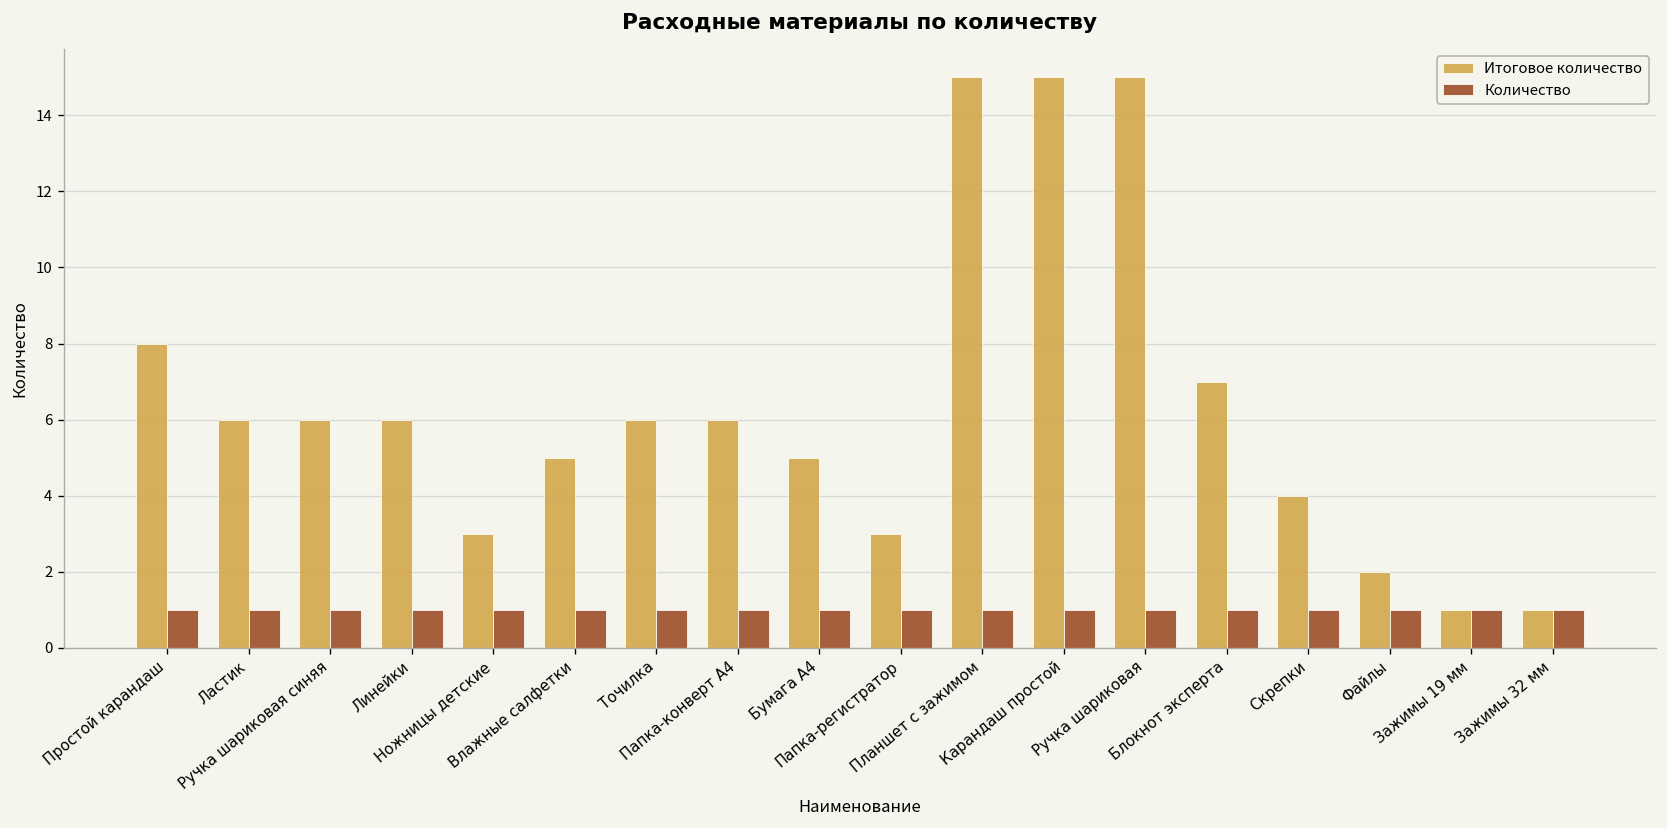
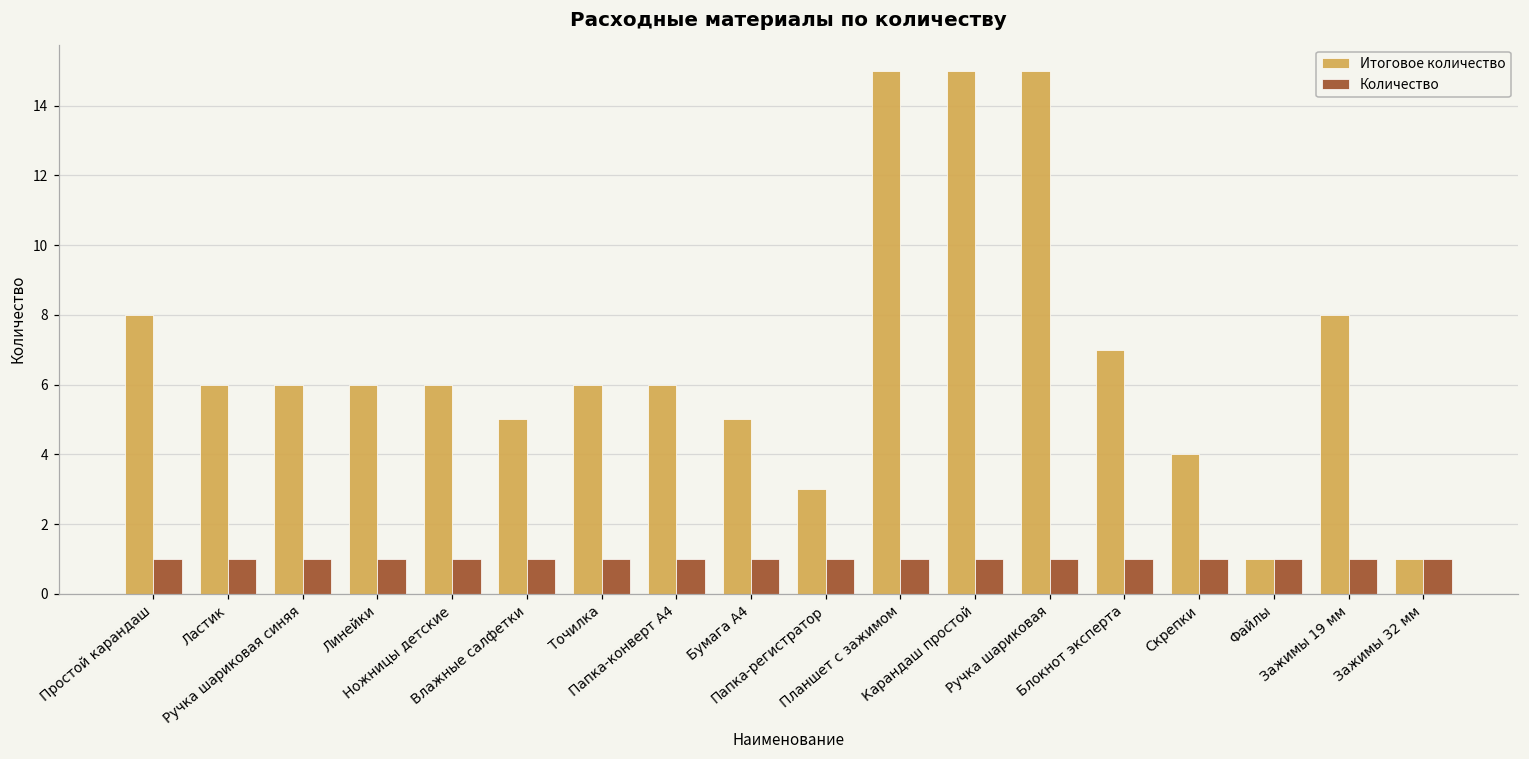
Итоговое количество, Ножницы детские: 3 -> 6
Итоговое количество, Файлы: 2 -> 1
Итоговое количество, Зажимы 19 мм: 1 -> 8
